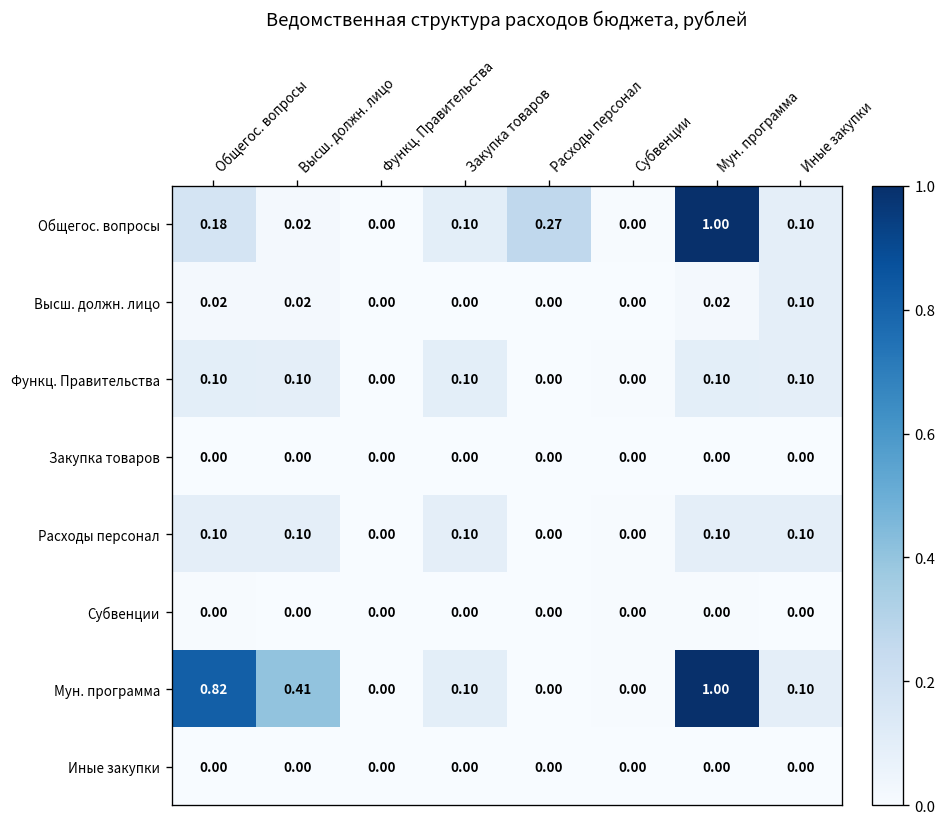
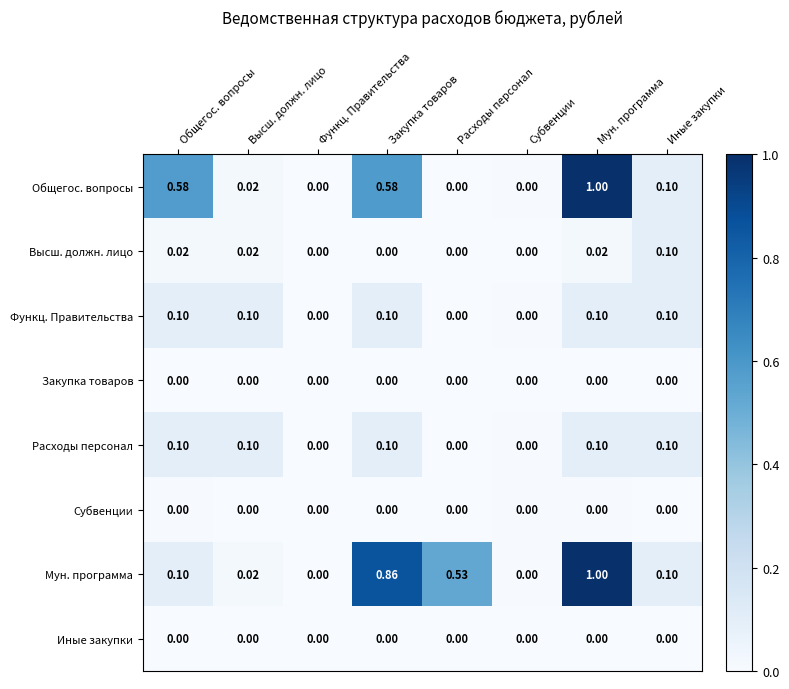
Общегос. вопросы, Общегос. вопросы: 0.18 -> 0.58
Общегос. вопросы, Закупка товаров: 0.10 -> 0.58
Общегос. вопросы, Расходы персонал: 0.27 -> 0.00
Мун. программа, Общегос. вопросы: 0.82 -> 0.10
Мун. программа, Высш. должн. лицо: 0.41 -> 0.02
Мун. программа, Закупка товаров: 0.10 -> 0.86
Мун. программа, Расходы персонал: 0.00 -> 0.53
